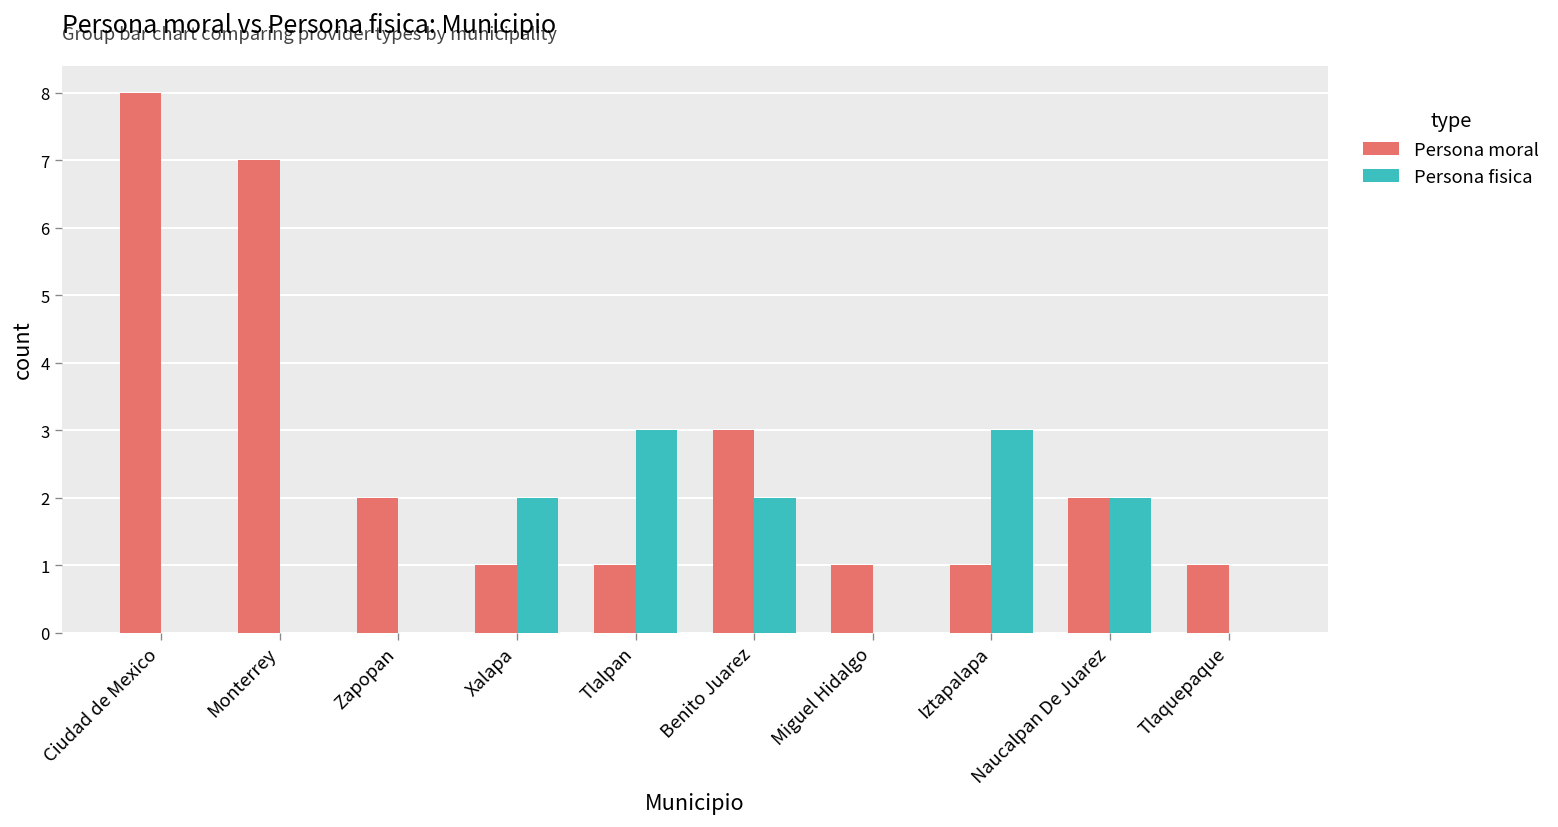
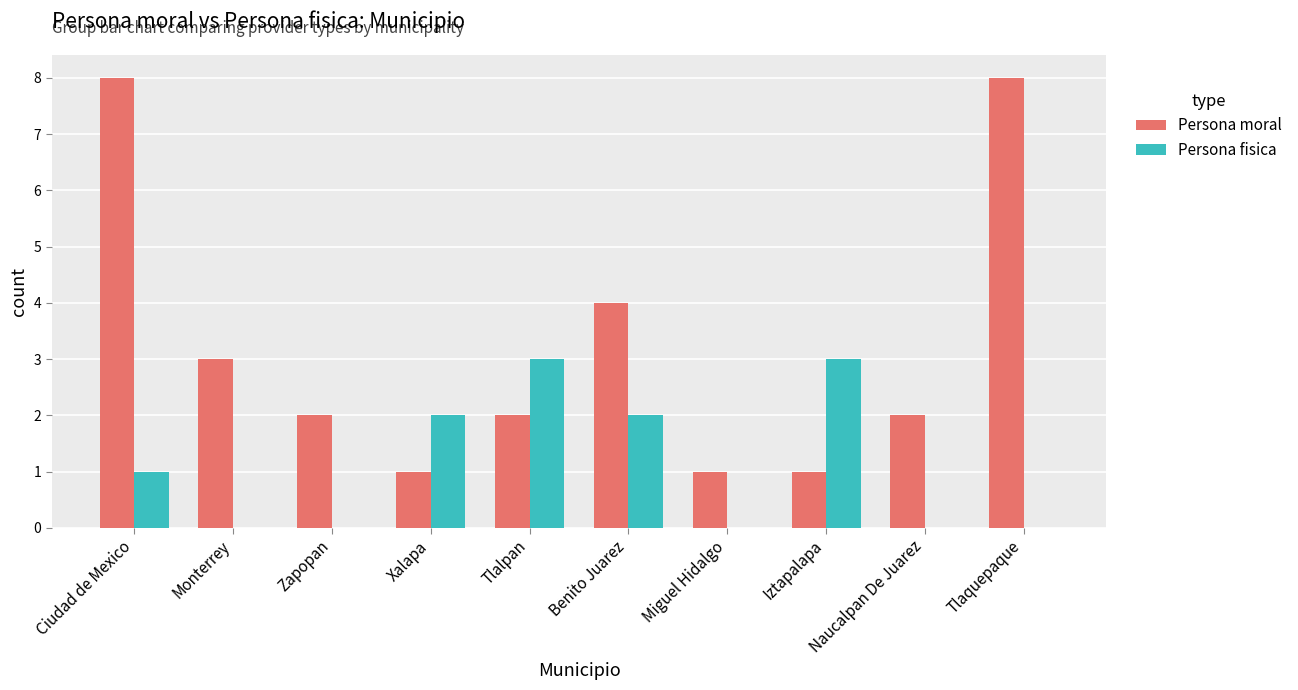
Persona fisica, Ciudad de Mexico: 0 -> 1
Persona moral, Monterrey: 7 -> 3
Persona moral, Tlalpan: 1 -> 2
Persona moral, Benito Juarez: 3 -> 4
Persona fisica, Naucalpan De Juarez: 2 -> 0
Persona moral, Tlaquepaque: 1 -> 8
